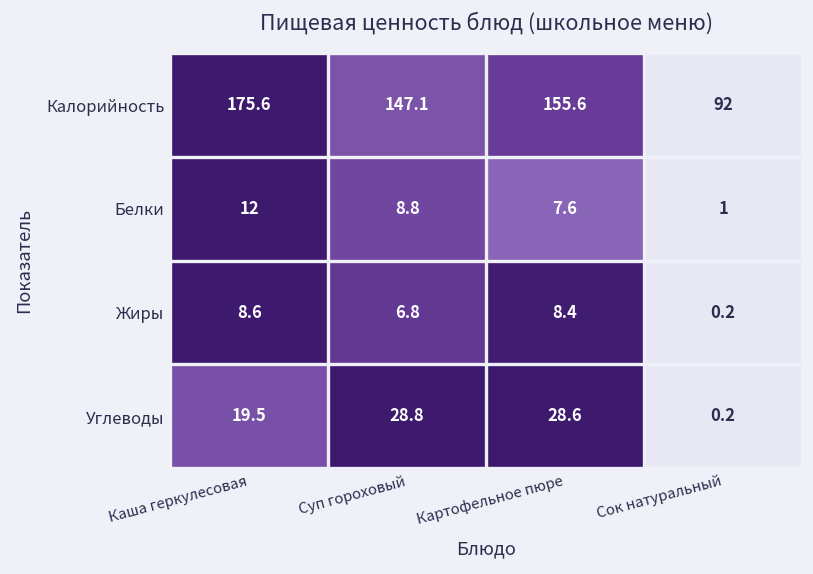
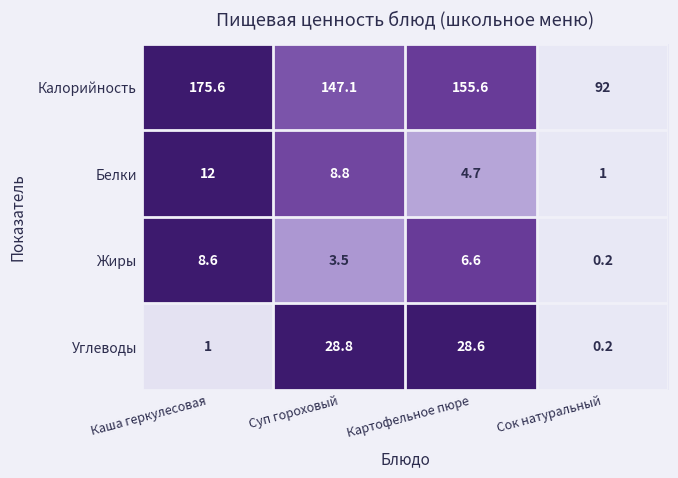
Белки, Картофельное пюре: 7.6 -> 4.7
Жиры, Суп гороховый: 6.8 -> 3.5
Жиры, Картофельное пюре: 8.4 -> 6.6
Углеводы, Каша геркулесовая: 19.5 -> 1
